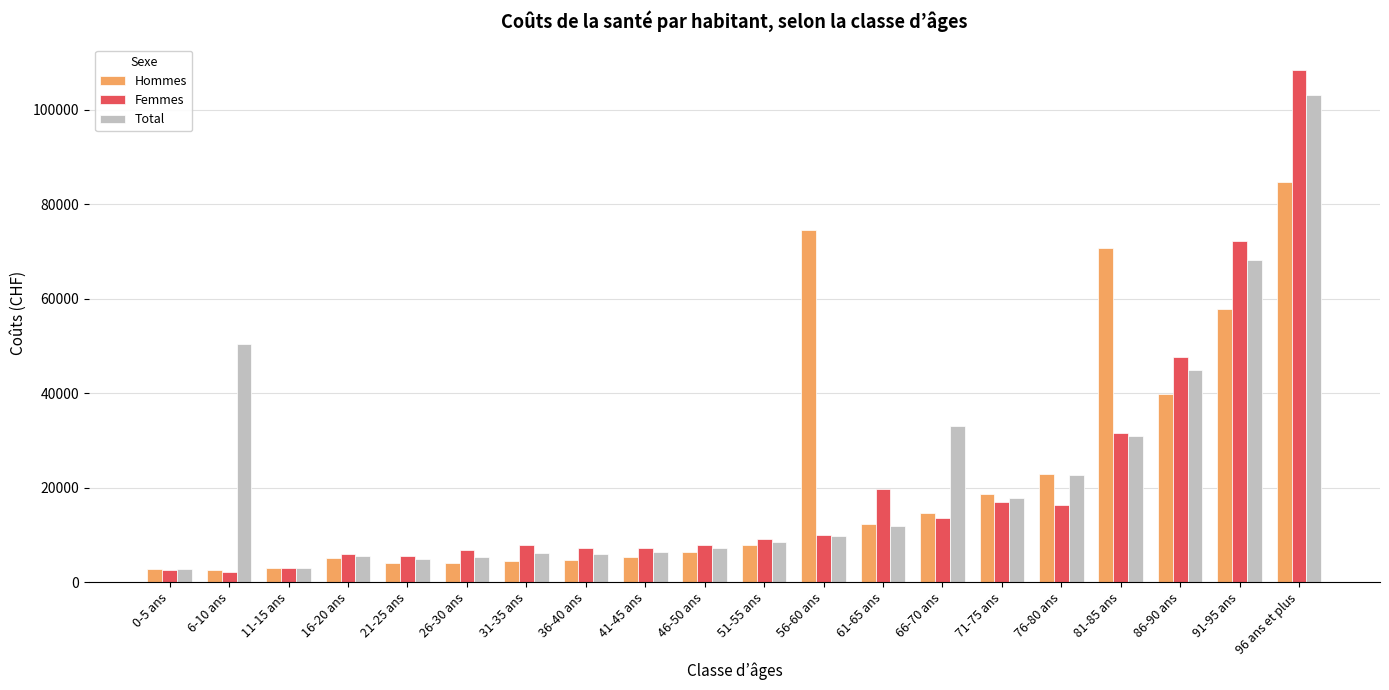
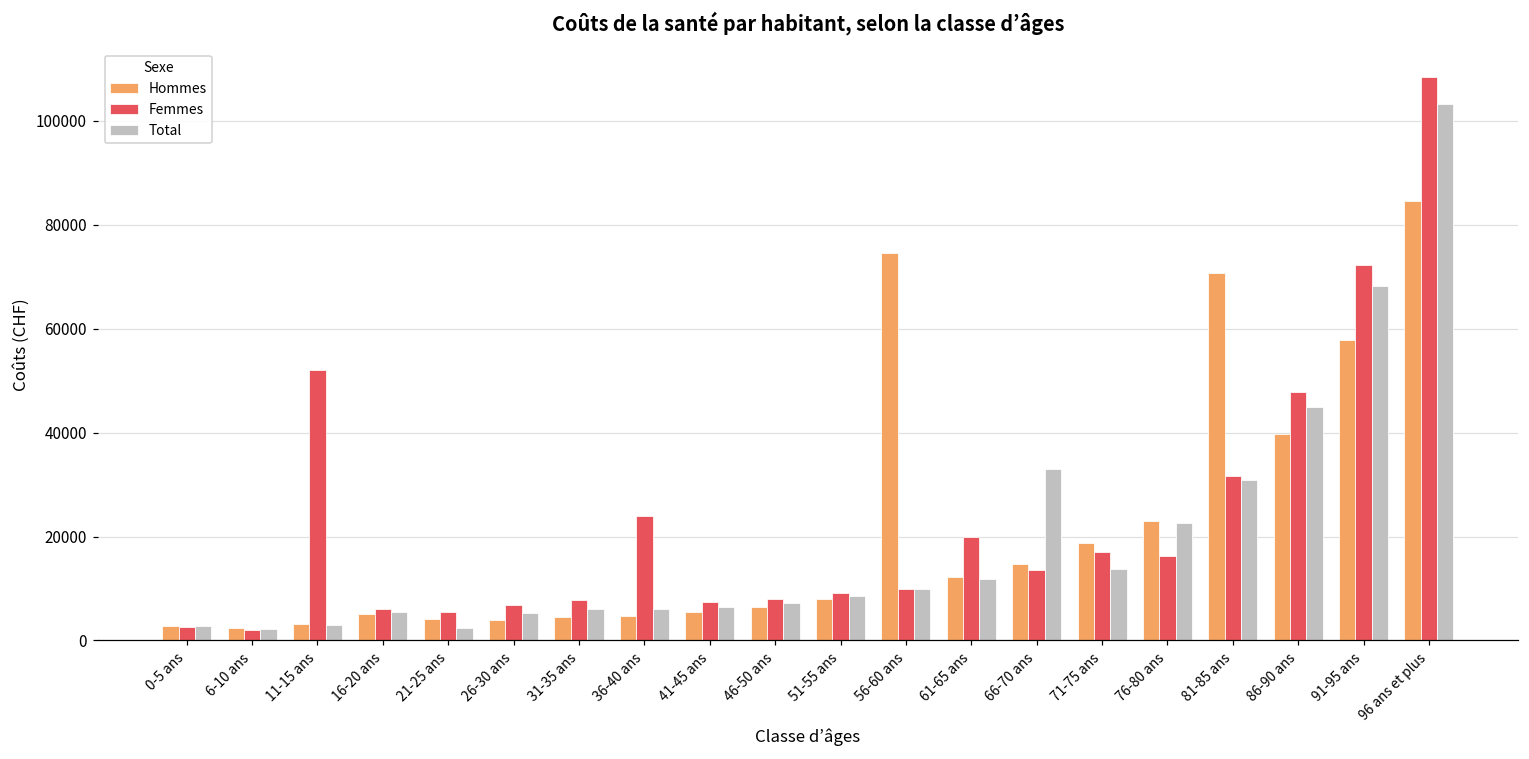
Total, 6-10 ans: 51000 -> 2000
Femmes, 11-15 ans: 3000 -> 52000
Total, 21-25 ans: 5000 -> 2000
Femmes, 36-40 ans: 7000 -> 24000
Total, 71-75 ans: 18000 -> 14000
